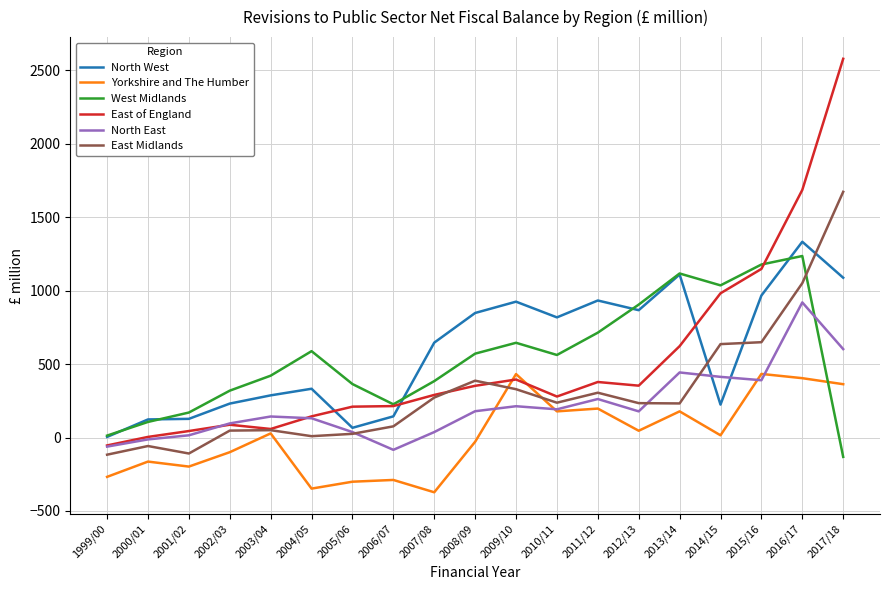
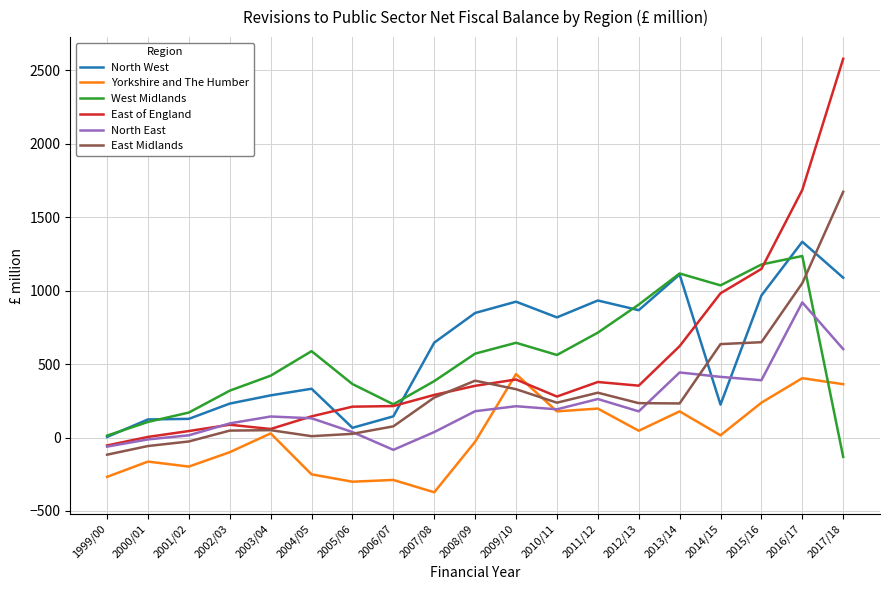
East Midlands, 2001/02: -110 -> -30
Yorkshire and The Humber, 2004/05: -350 -> -250
Yorkshire and The Humber, 2015/16: 430 -> 240
